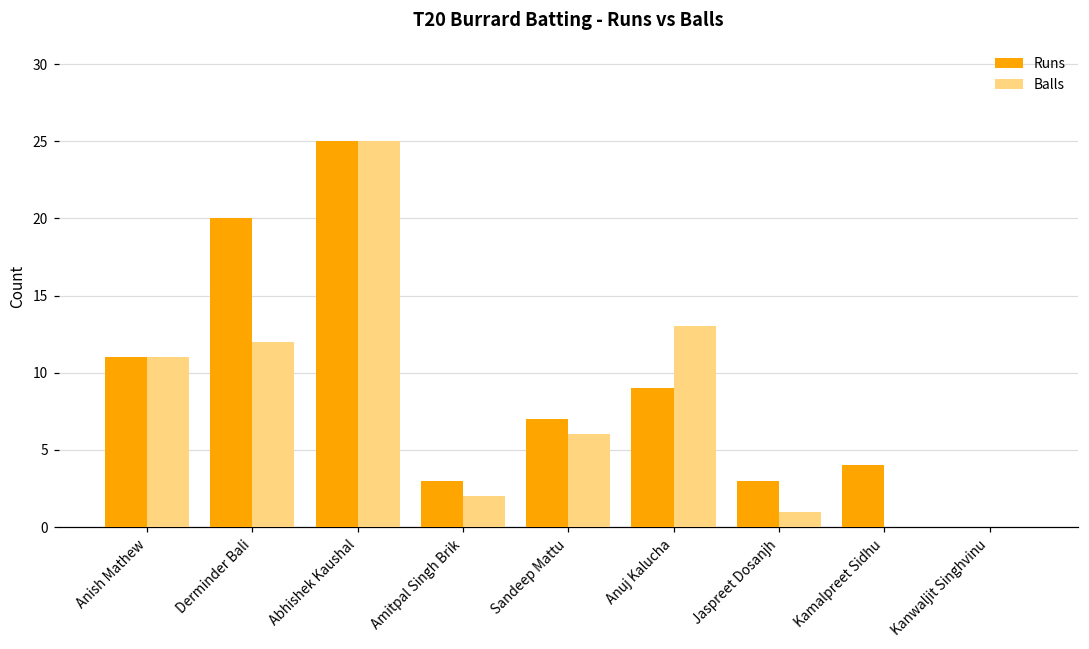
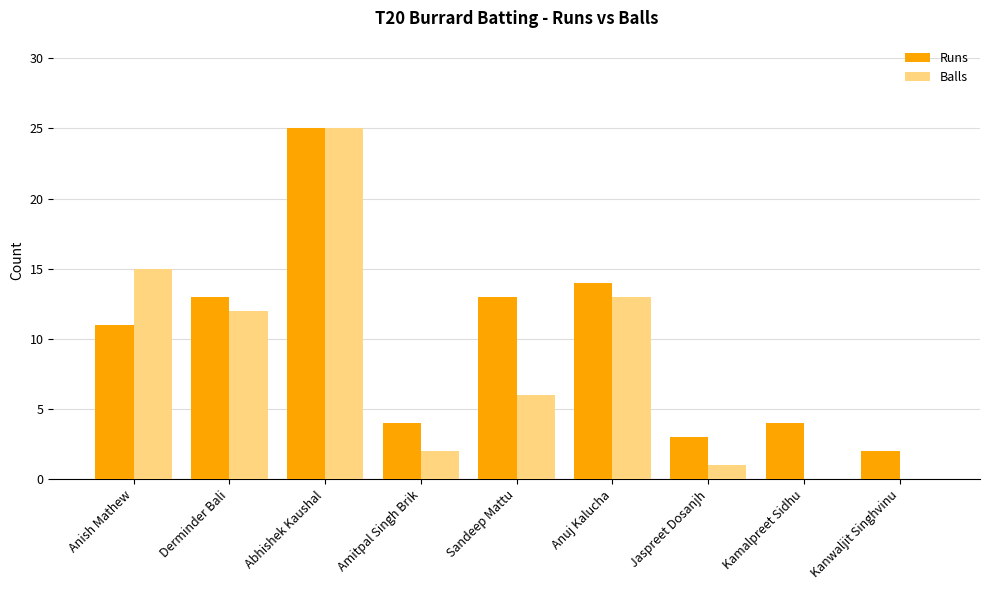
Balls, Anish Mathew: 11 -> 15
Runs, Derminder Bali: 20 -> 13
Runs, Amitpal Singh Brik: 3 -> 4
Runs, Sandeep Mattu: 7 -> 13
Runs, Anuj Kalucha: 9 -> 14
Runs, Kanwaljit Singhvinu: 0 -> 2
